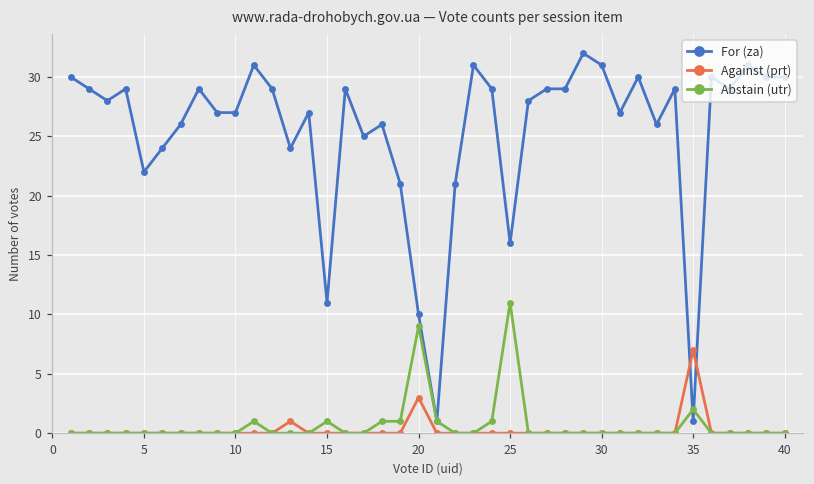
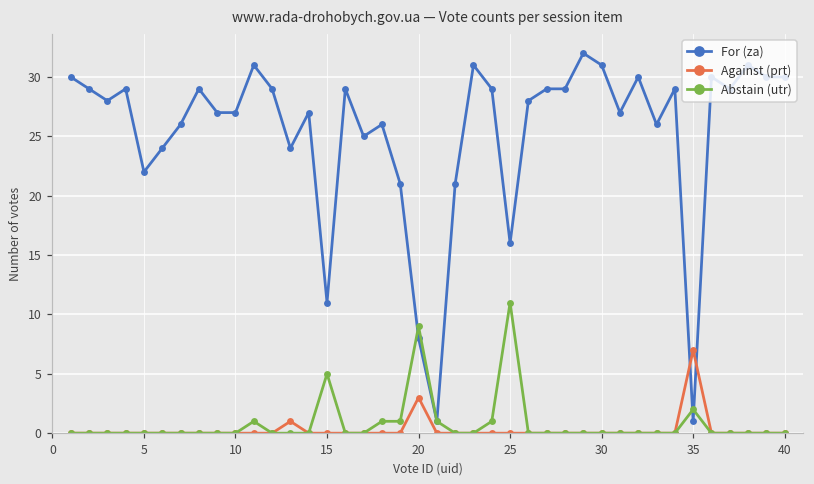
Abstain (utr), 15: 1 -> 5
For (za), 20: 10 -> 8
